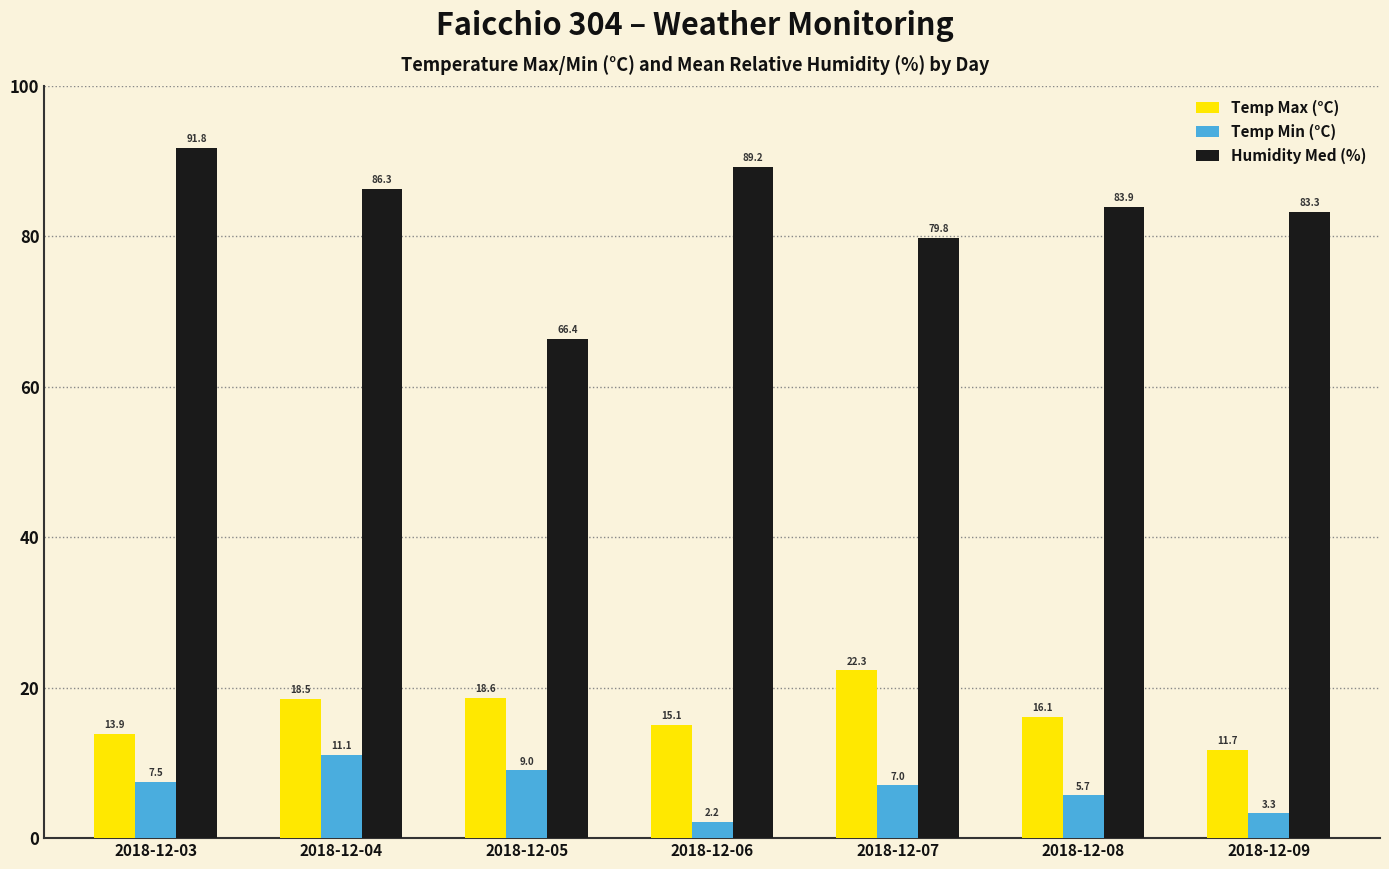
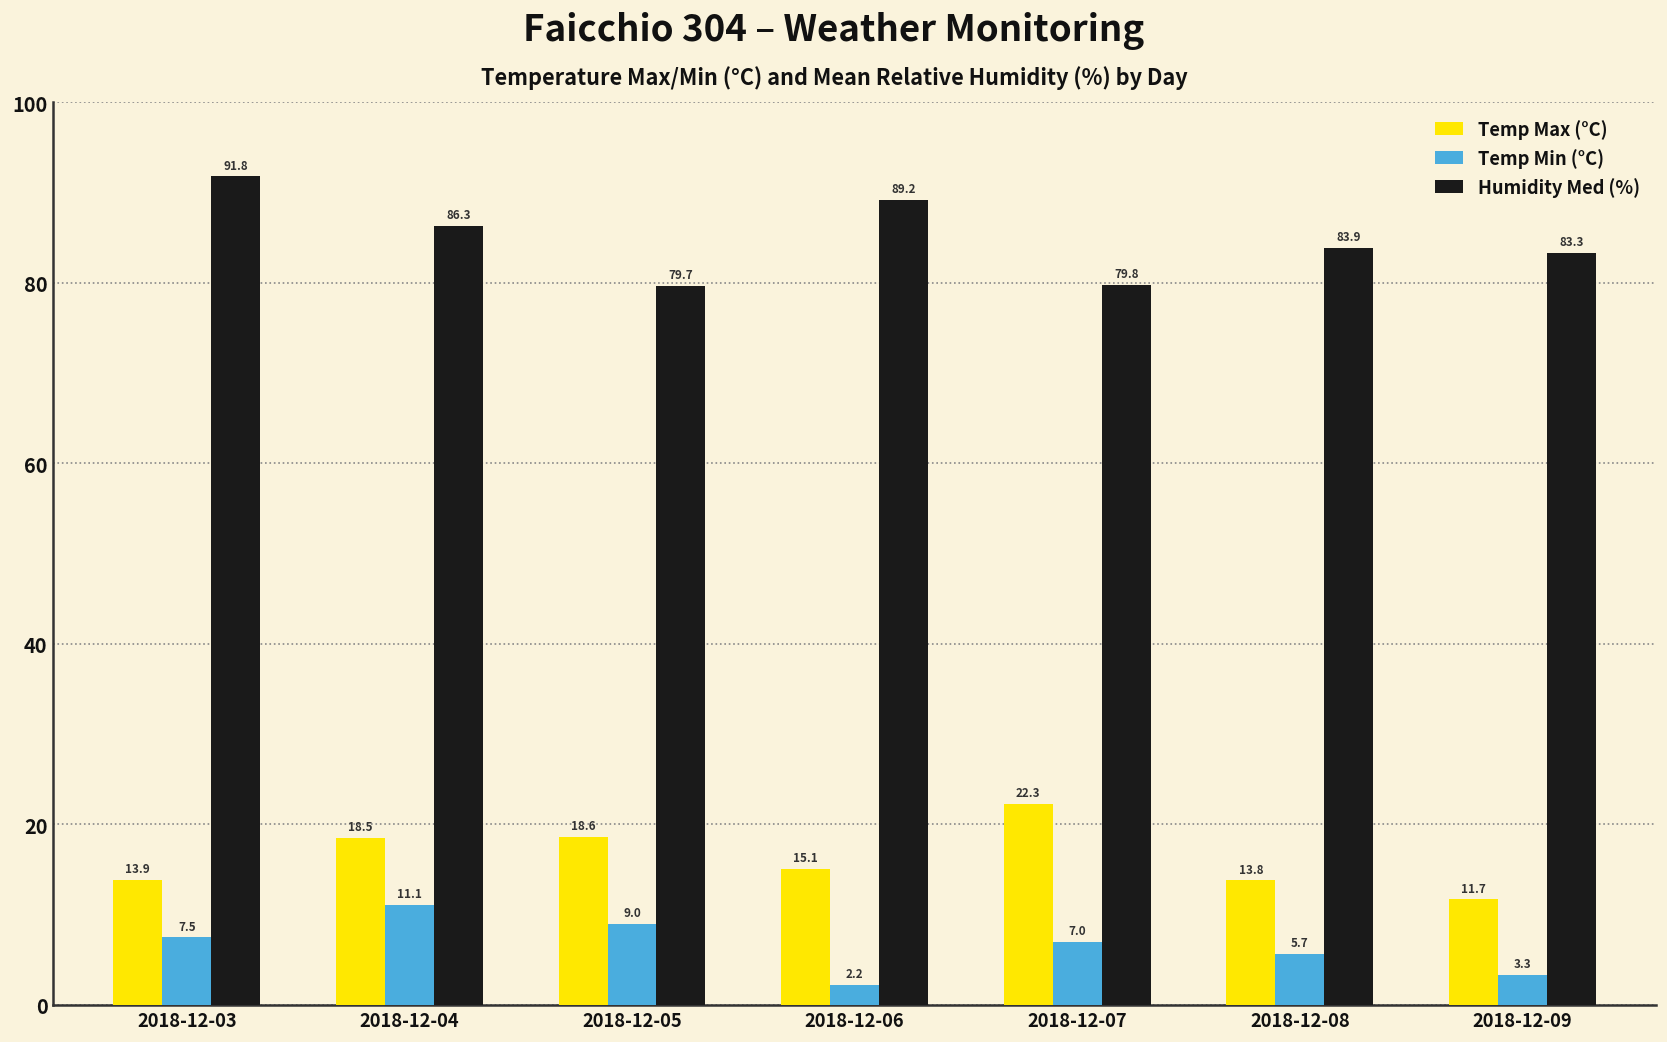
Humidity Med (%), 2018-12-05: 66.4 -> 79.7
Temp Max (°C), 2018-12-08: 16.1 -> 13.8
